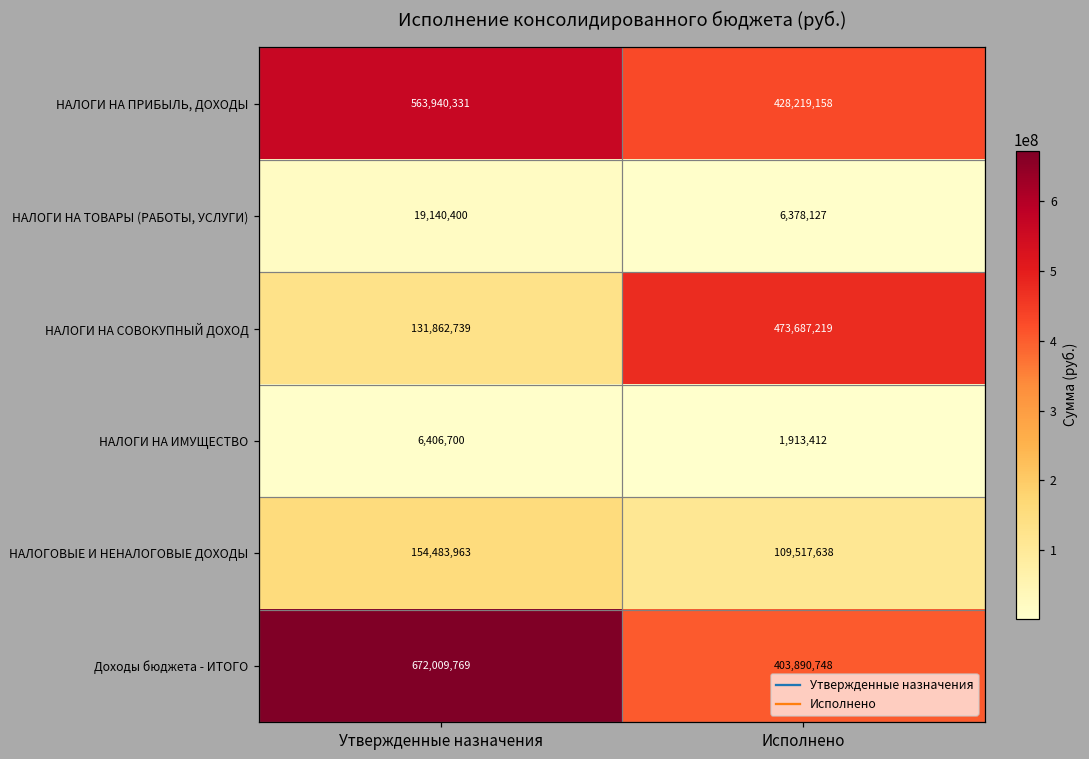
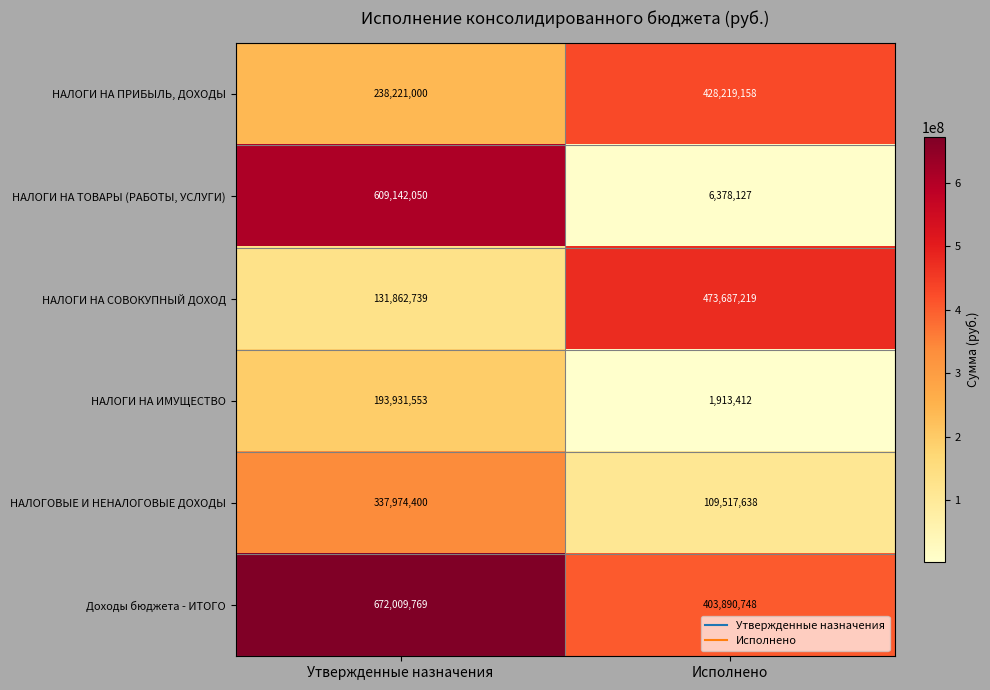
НАЛОГИ НА ПРИБЫЛЬ, ДОХОДЫ, Утвержденные назначения: 563,940,331 -> 238,221,000
НАЛОГИ НА ТОВАРЫ (РАБОТЫ, УСЛУГИ), Утвержденные назначения: 19,140,400 -> 609,142,050
НАЛОГИ НА ИМУЩЕСТВО, Утвержденные назначения: 6,406,700 -> 193,931,553
НАЛОГОВЫЕ И НЕНАЛОГОВЫЕ ДОХОДЫ, Утвержденные назначения: 154,483,963 -> 337,974,400
